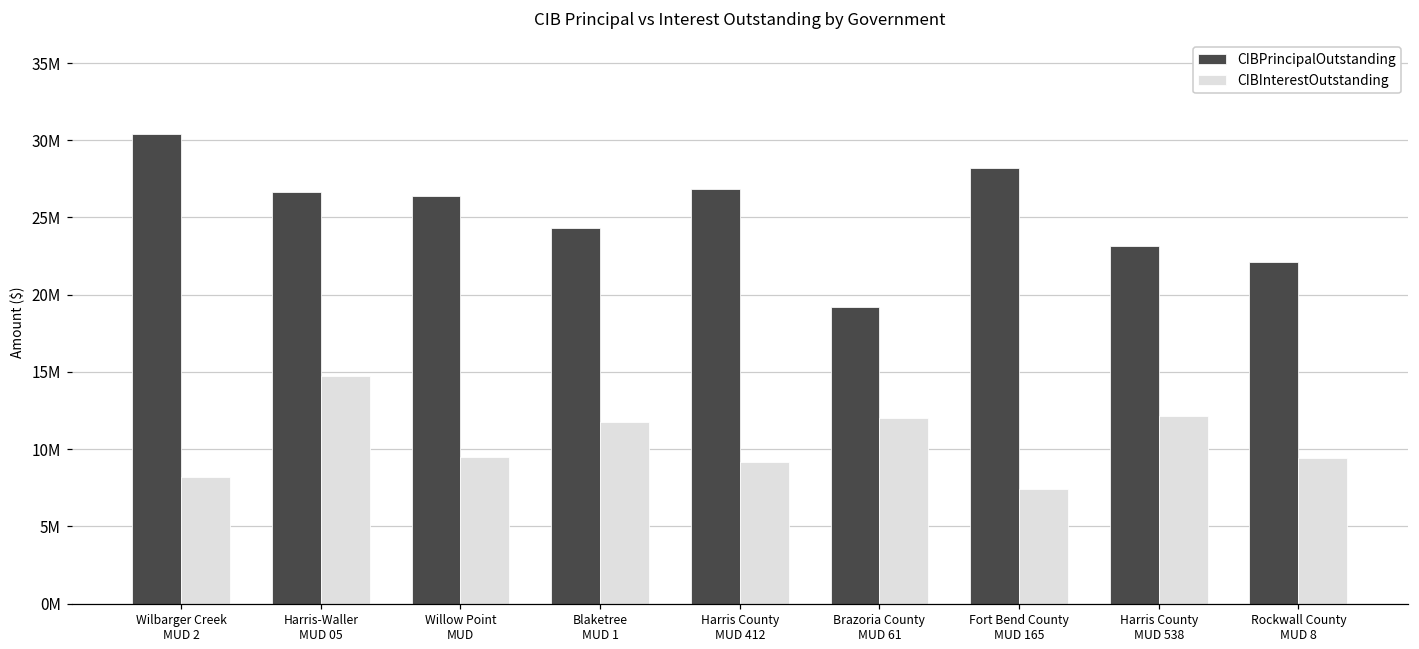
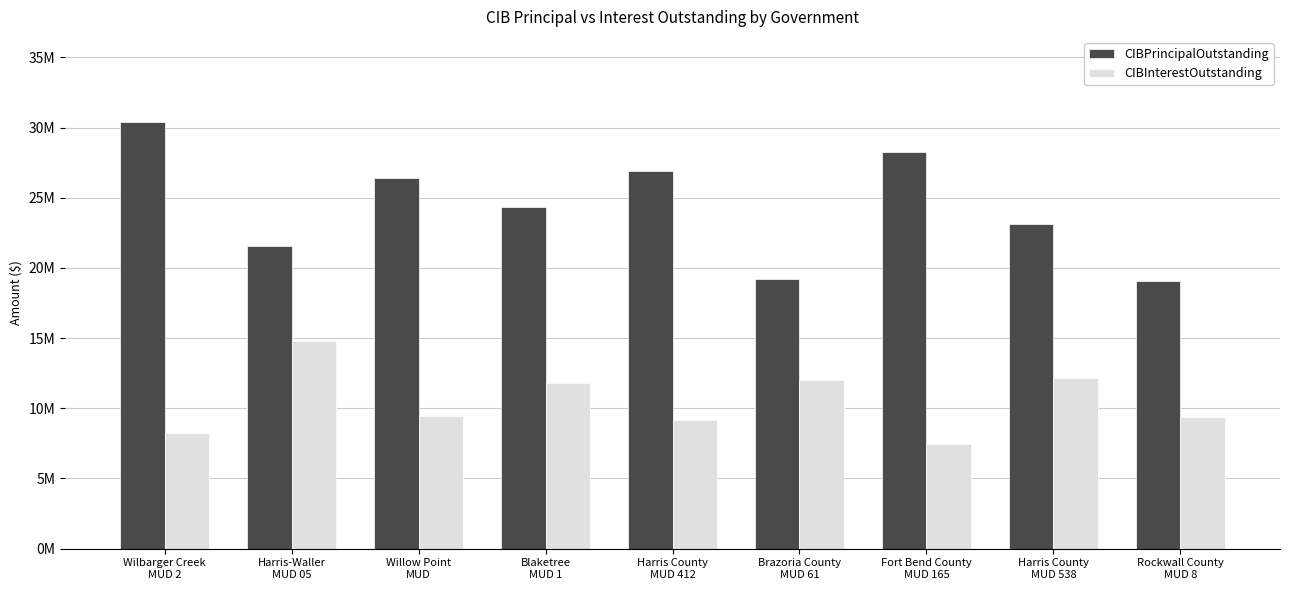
CIBPrincipalOutstanding, Harris-Waller MUD 05: 26700000 -> 21600000
CIBPrincipalOutstanding, Rockwall County MUD 8: 22100000 -> 19100000
